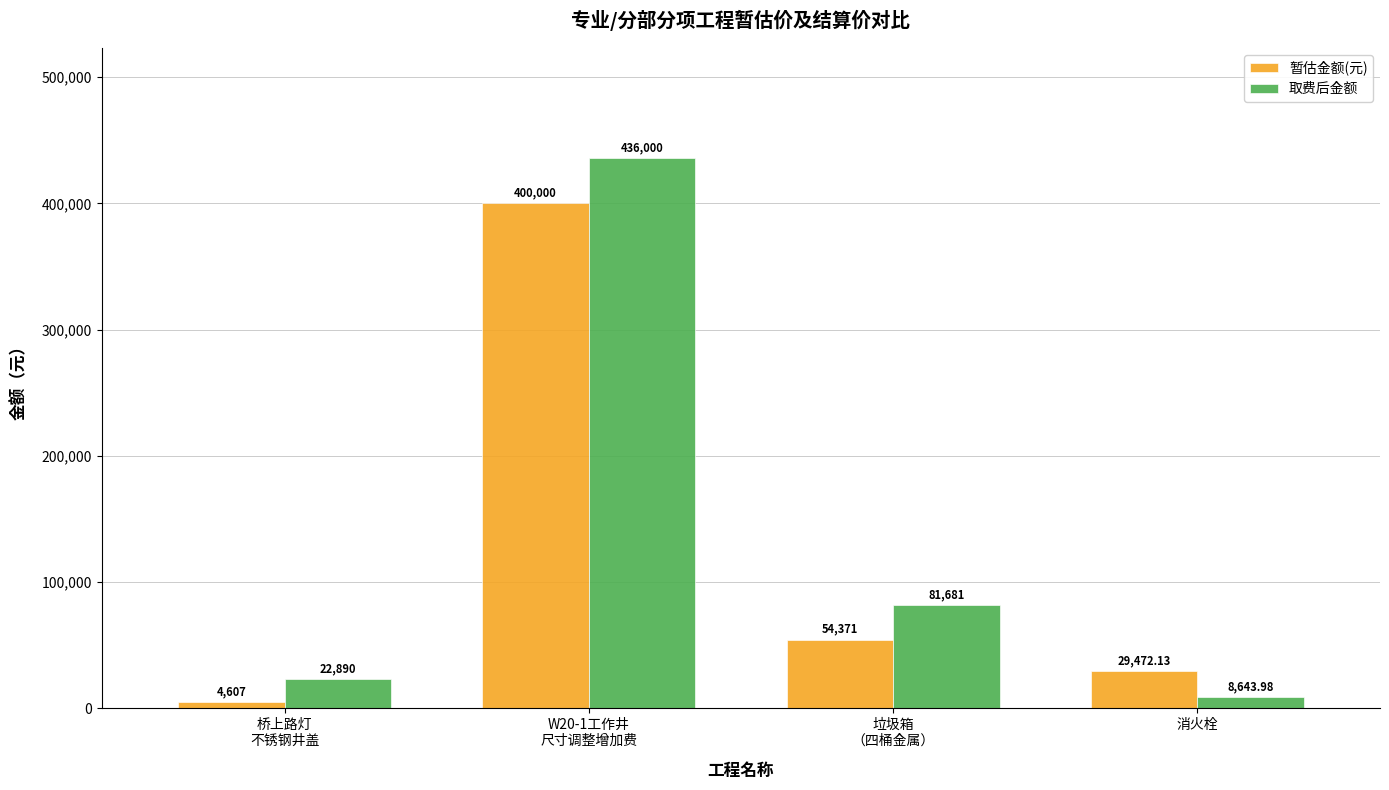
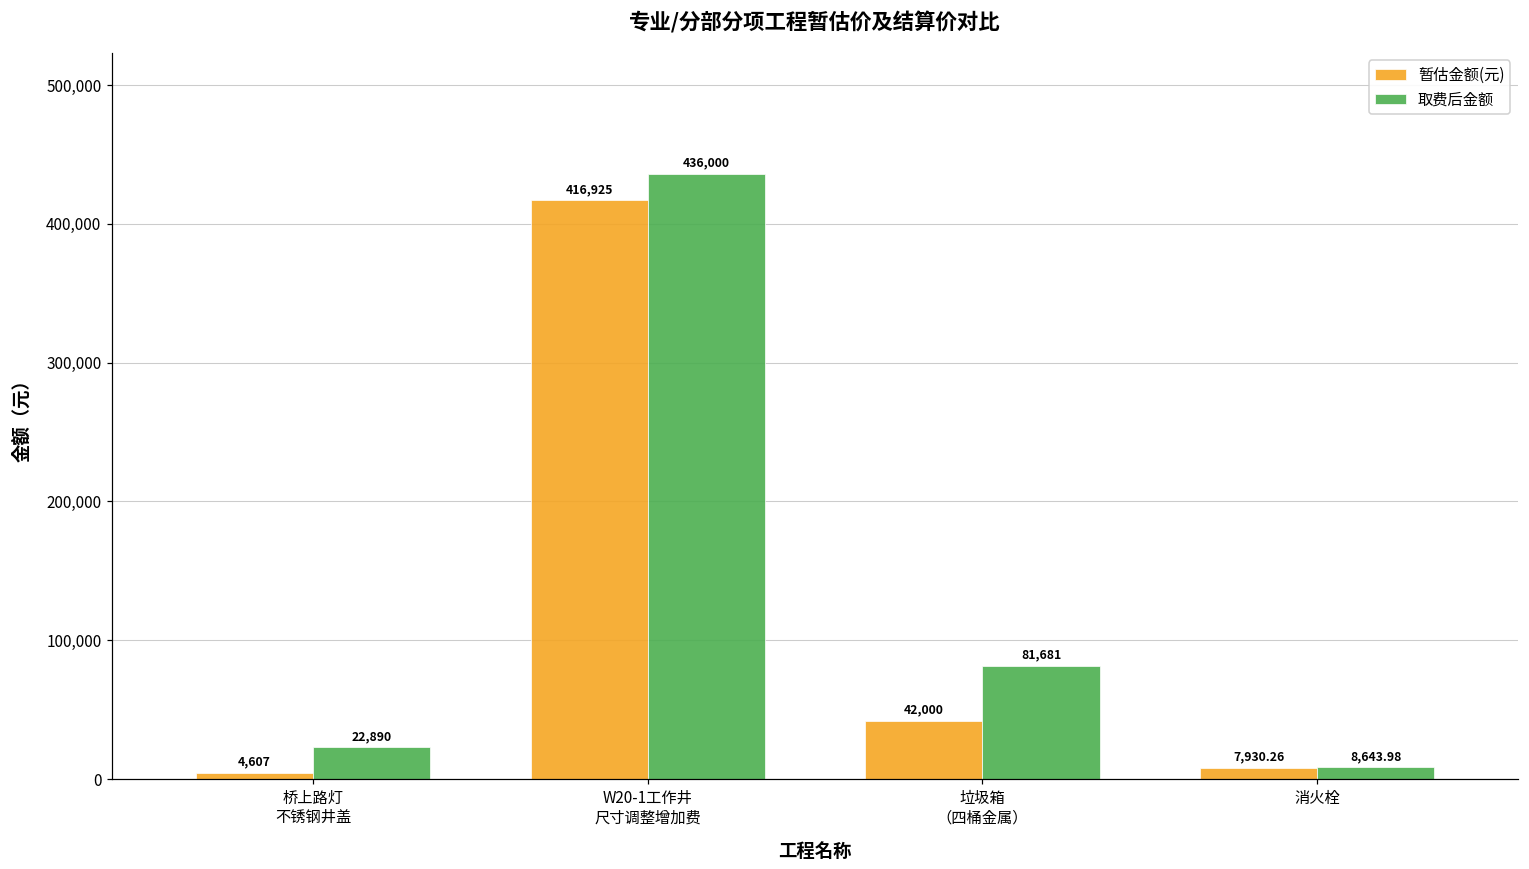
暂估金额(元), W20-1工作井 尺寸调整增加费: 400,000 -> 416,925
暂估金额(元), 垃圾箱 （四桶金属）: 54,371 -> 42,000
暂估金额(元), 消火栓: 29,472.13 -> 7,930.26
